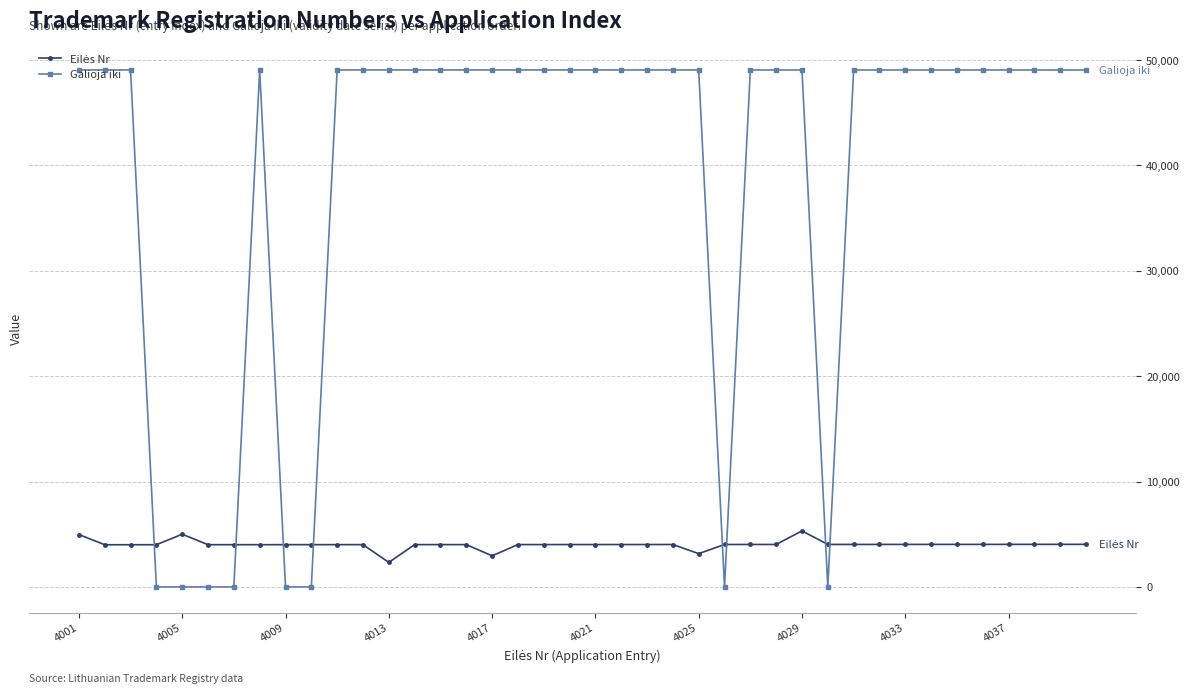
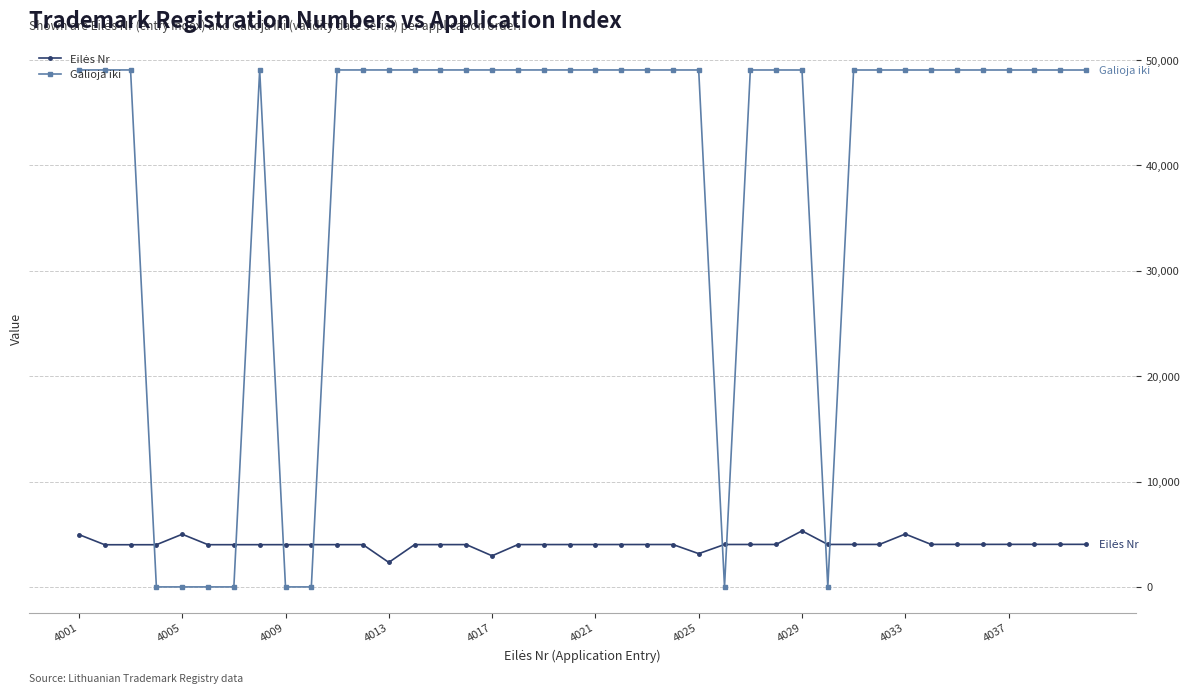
Eilės Nr, 4033: 4,000 -> 5,000
